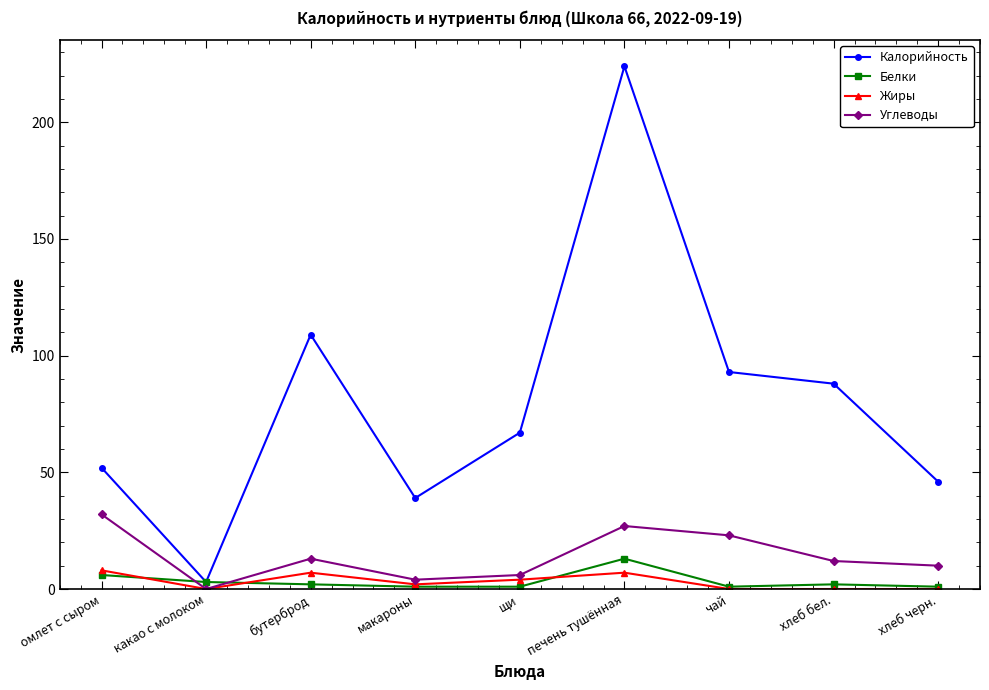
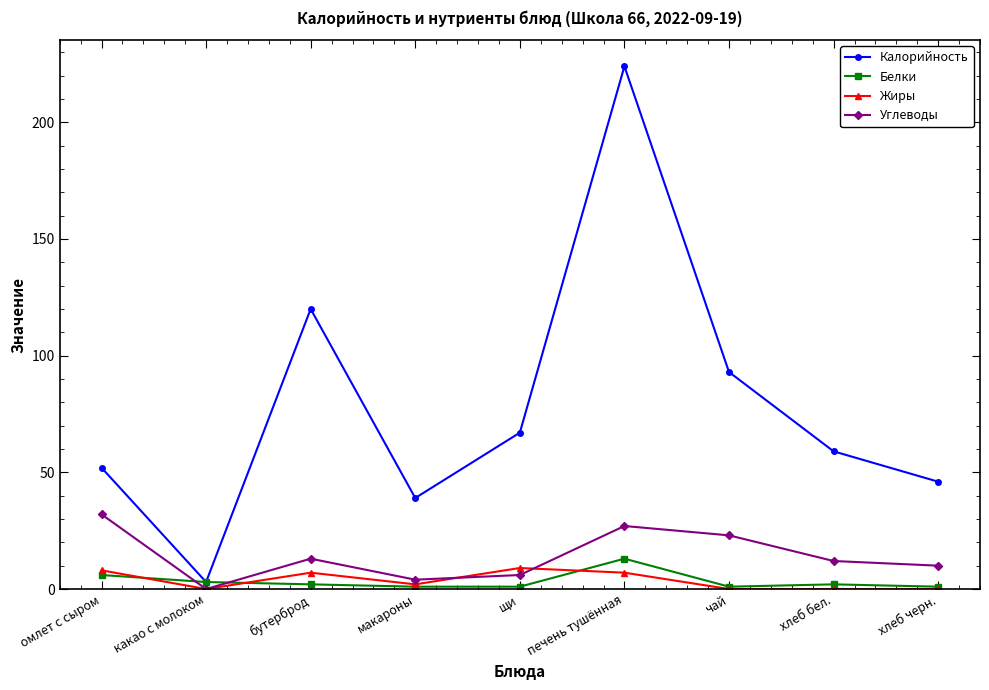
Калорийность, бутерброд: 109 -> 120
Жиры, щи: 4 -> 9
Калорийность, хлеб бел.: 88 -> 59
